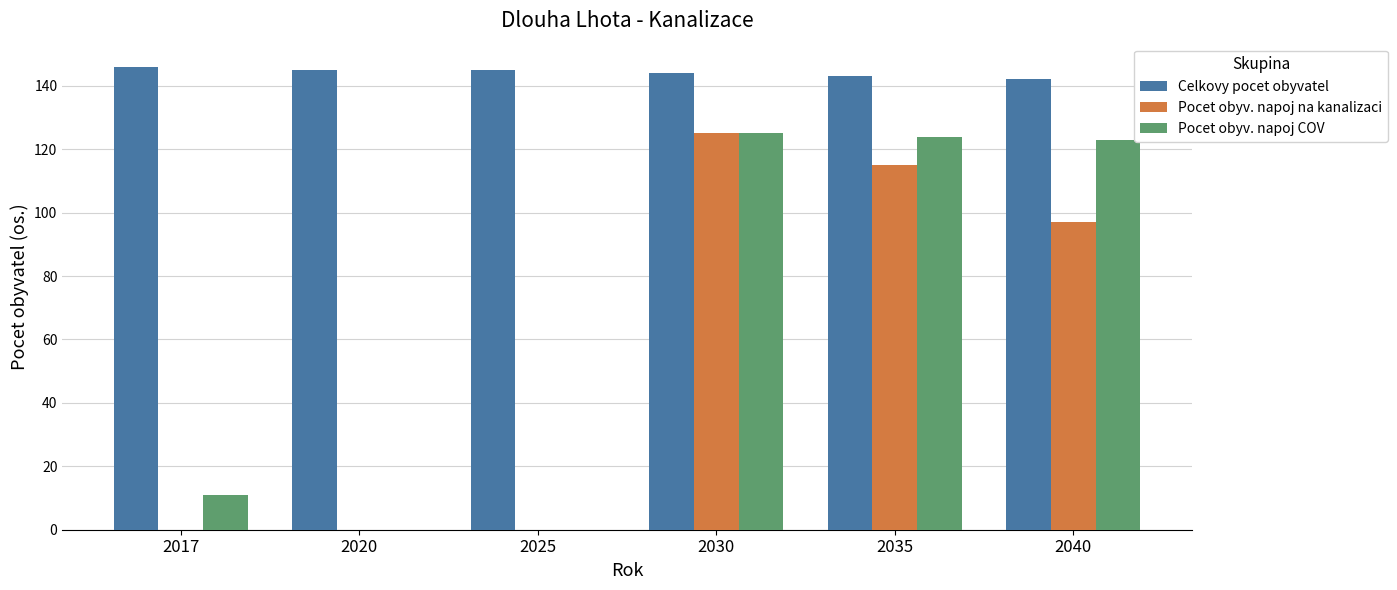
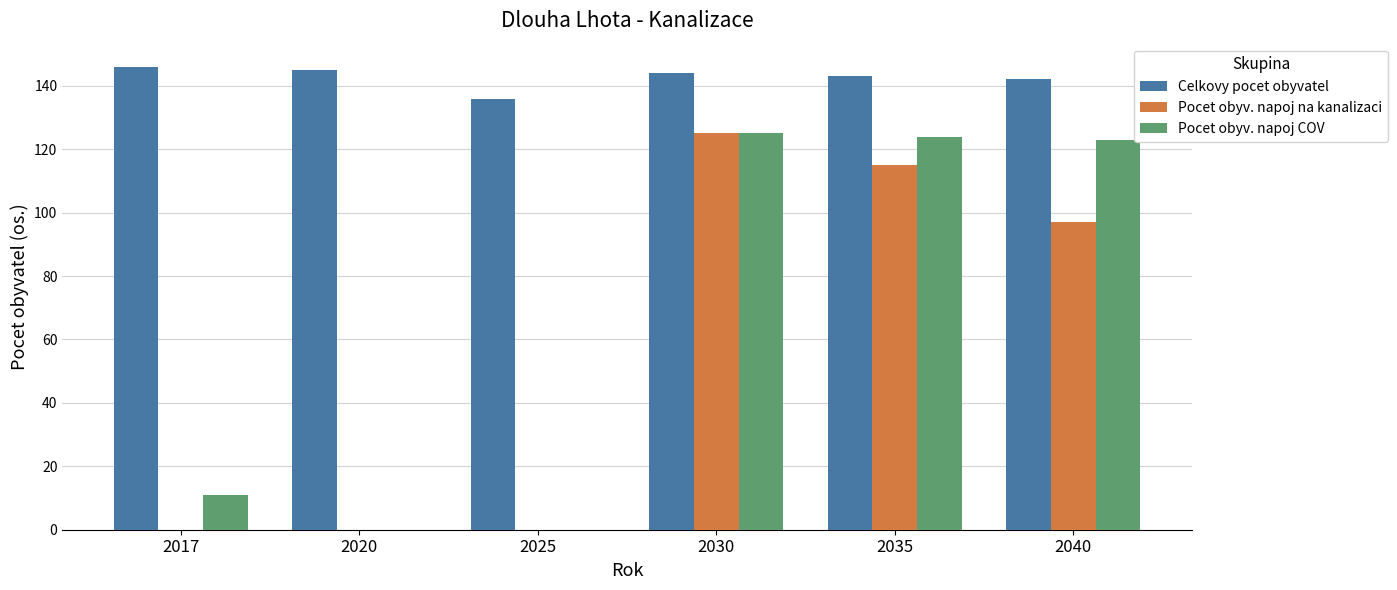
Celkovy pocet obyvatel, 2025: 145 -> 136
